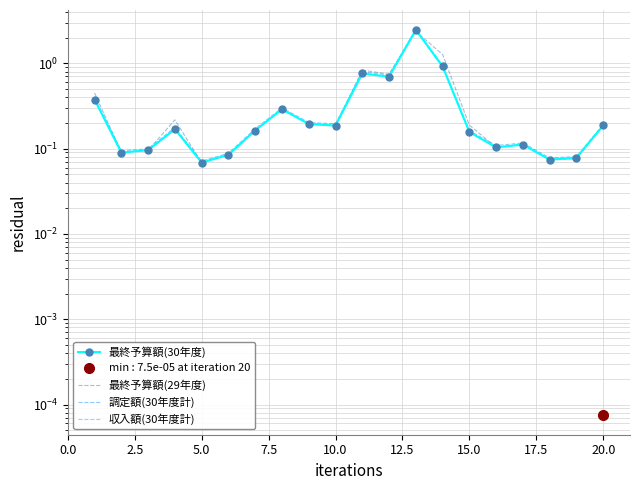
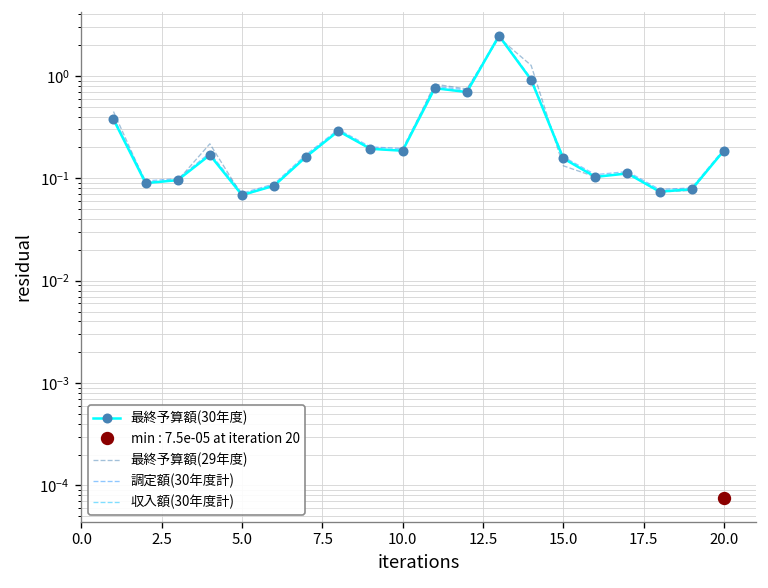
最終予算額(29年度), 15.0: 0.19 -> 0.13
